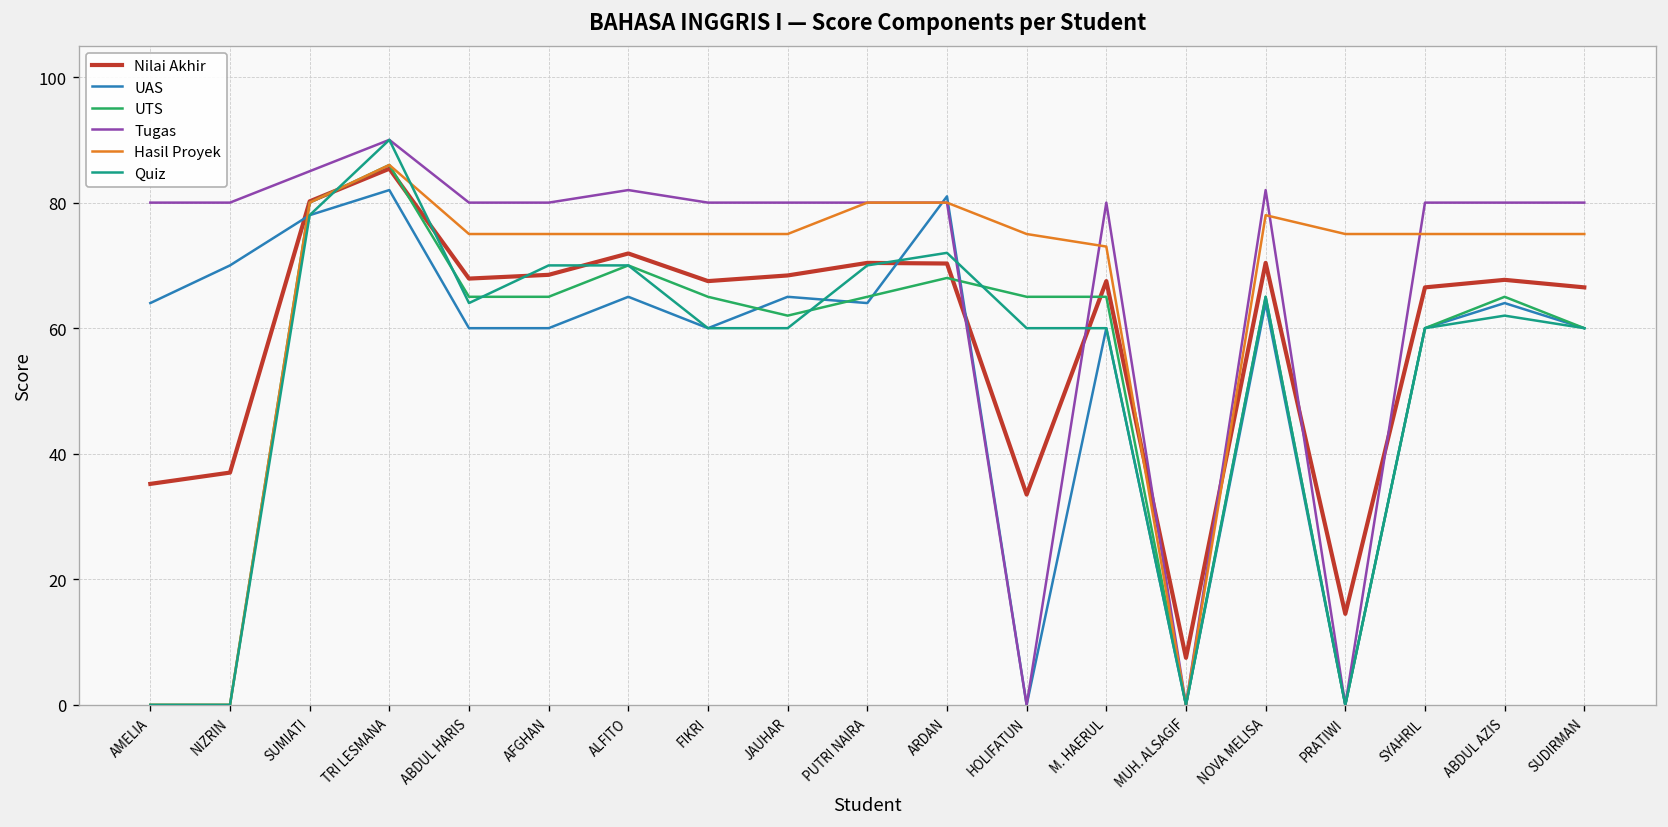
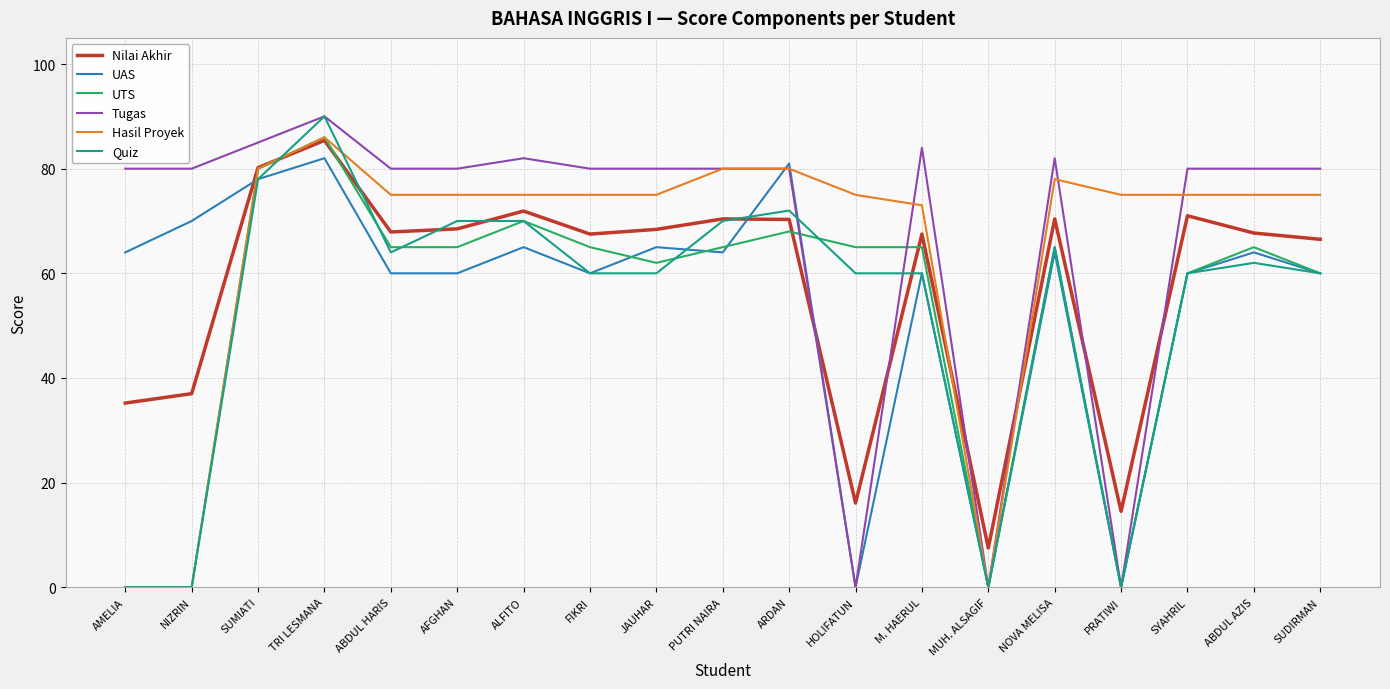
Nilai Akhir, HOLIFATUN: 34 -> 16
Tugas, M. HAERUL: 80 -> 84
Nilai Akhir, SYAHRIL: 67 -> 71
